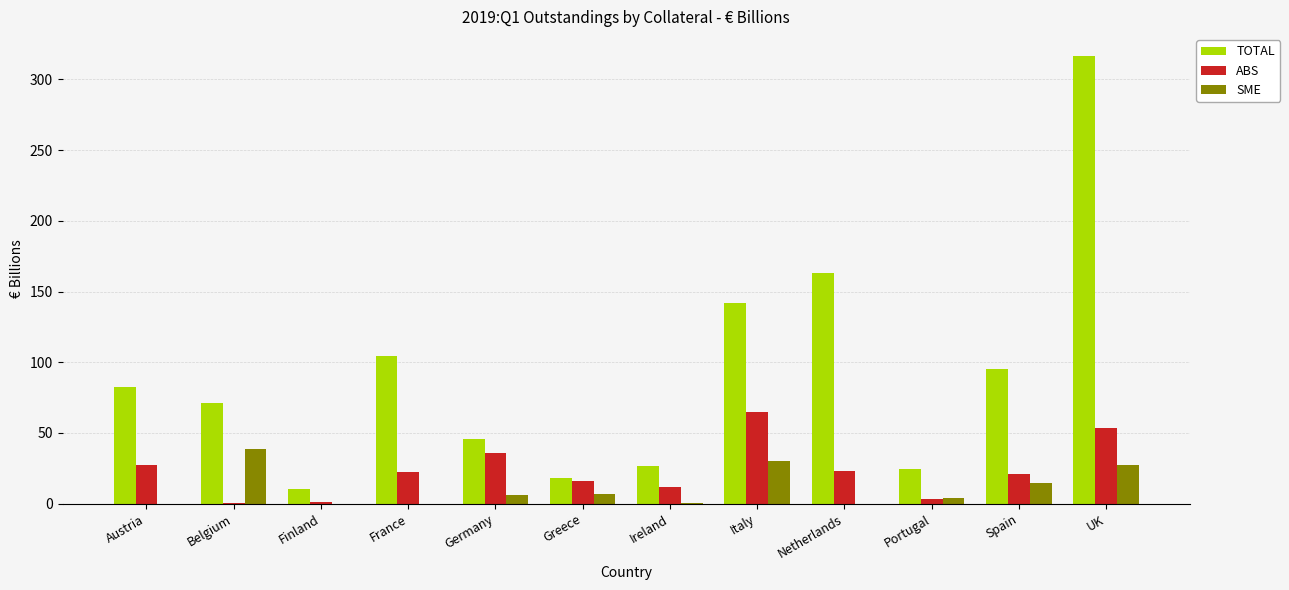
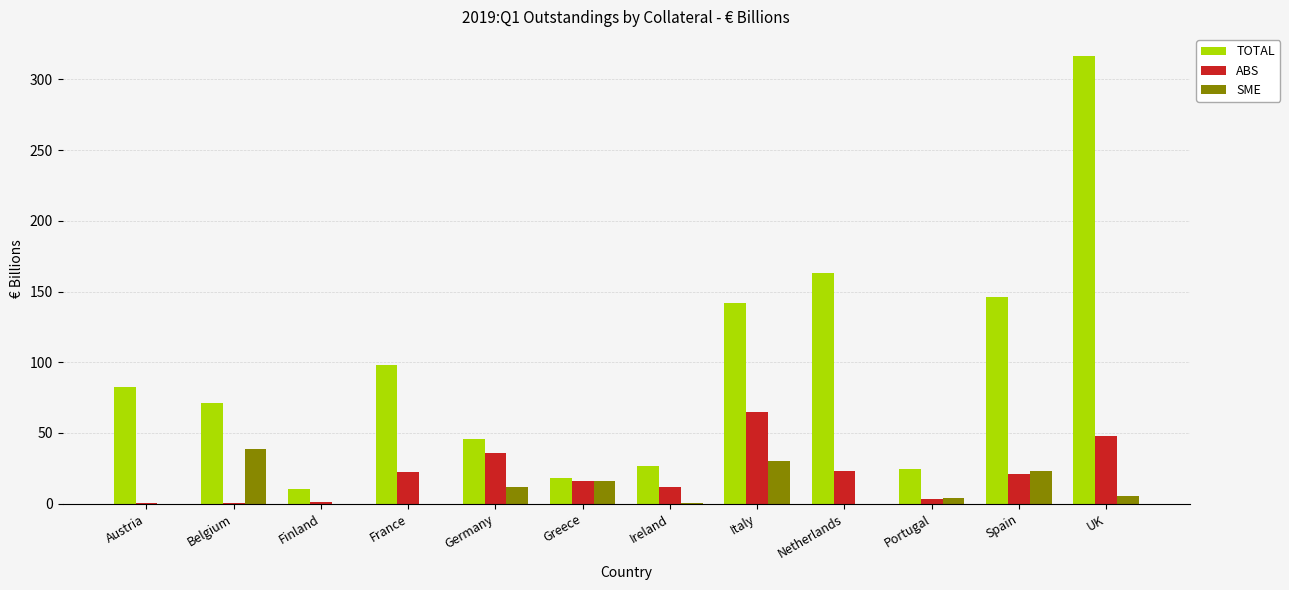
ABS, Austria: 27 -> 1
TOTAL, France: 105 -> 98
SME, Germany: 6 -> 12
SME, Greece: 7 -> 16
TOTAL, Spain: 95 -> 146
SME, Spain: 15 -> 23
ABS, UK: 53 -> 47
SME, UK: 27 -> 6
